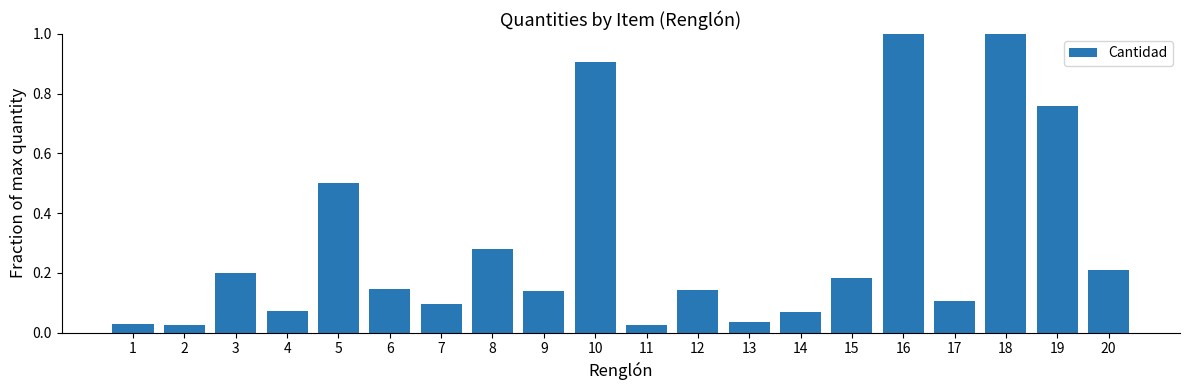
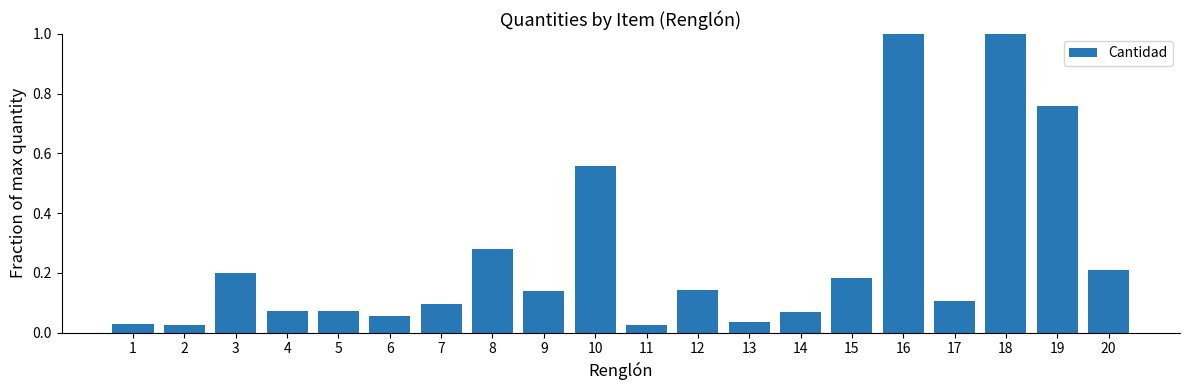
5: 0.50 -> 0.07
6: 0.15 -> 0.06
10: 0.91 -> 0.56
